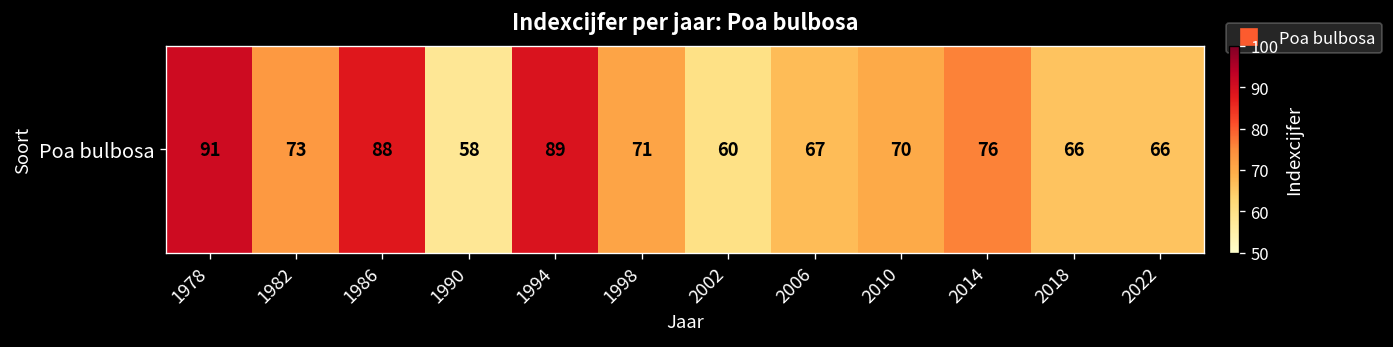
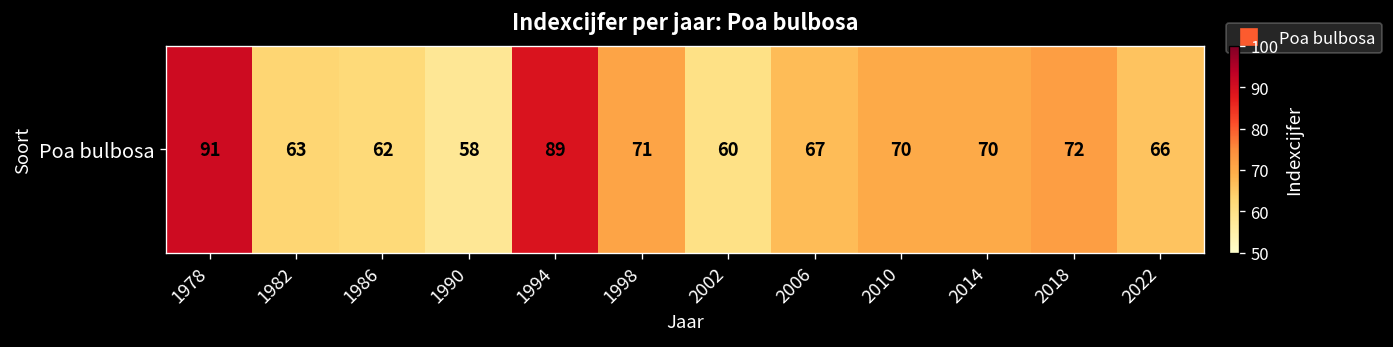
Poa bulbosa, 1982: 73 -> 63
Poa bulbosa, 1986: 88 -> 62
Poa bulbosa, 2014: 76 -> 70
Poa bulbosa, 2018: 66 -> 72
